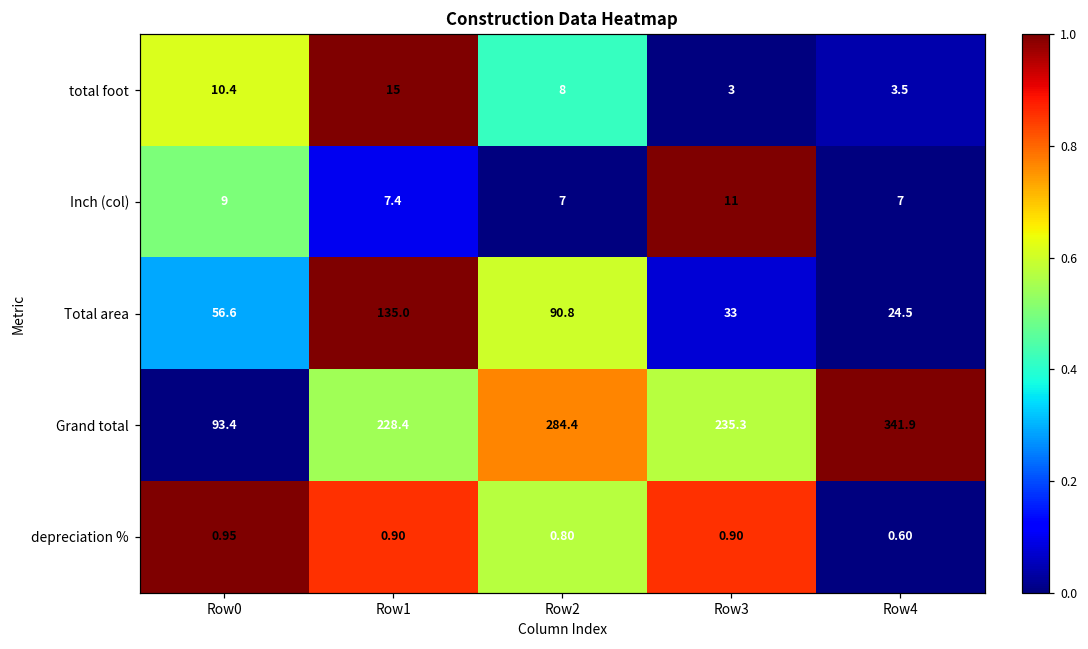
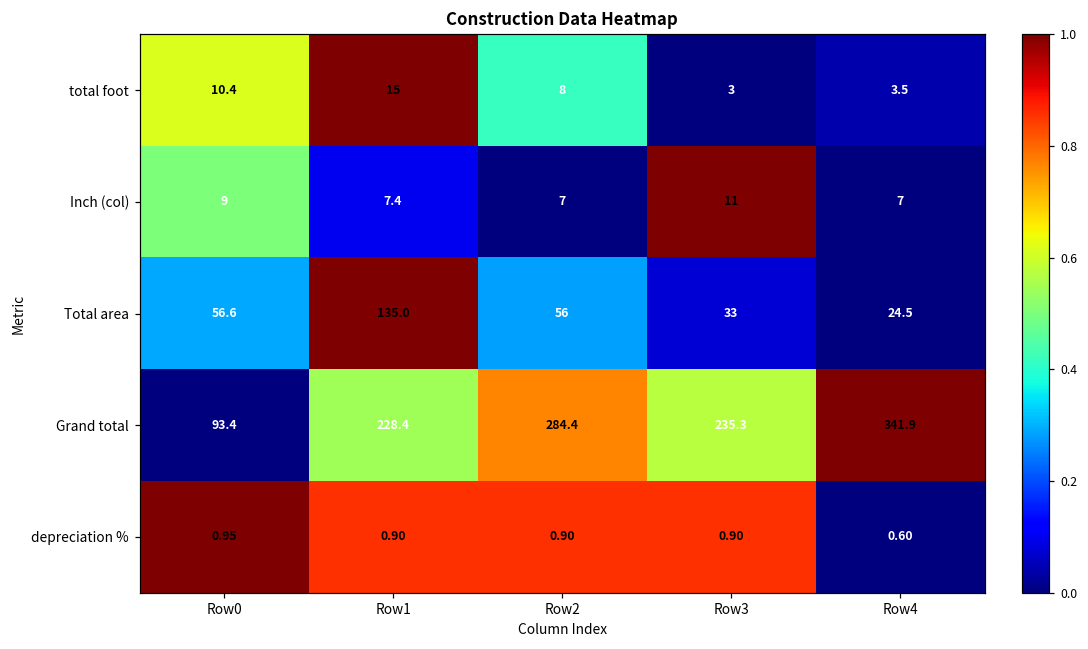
Total area, Row2: 90.8 -> 56
depreciation %, Row2: 0.80 -> 0.90
